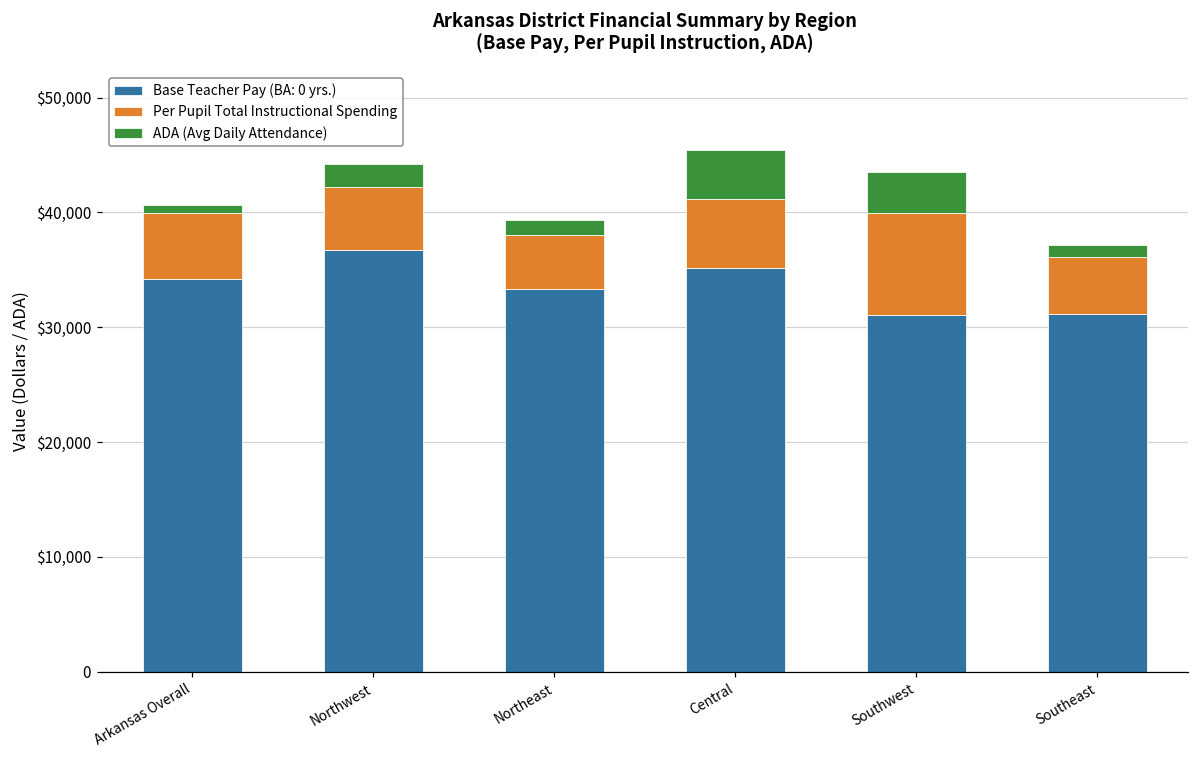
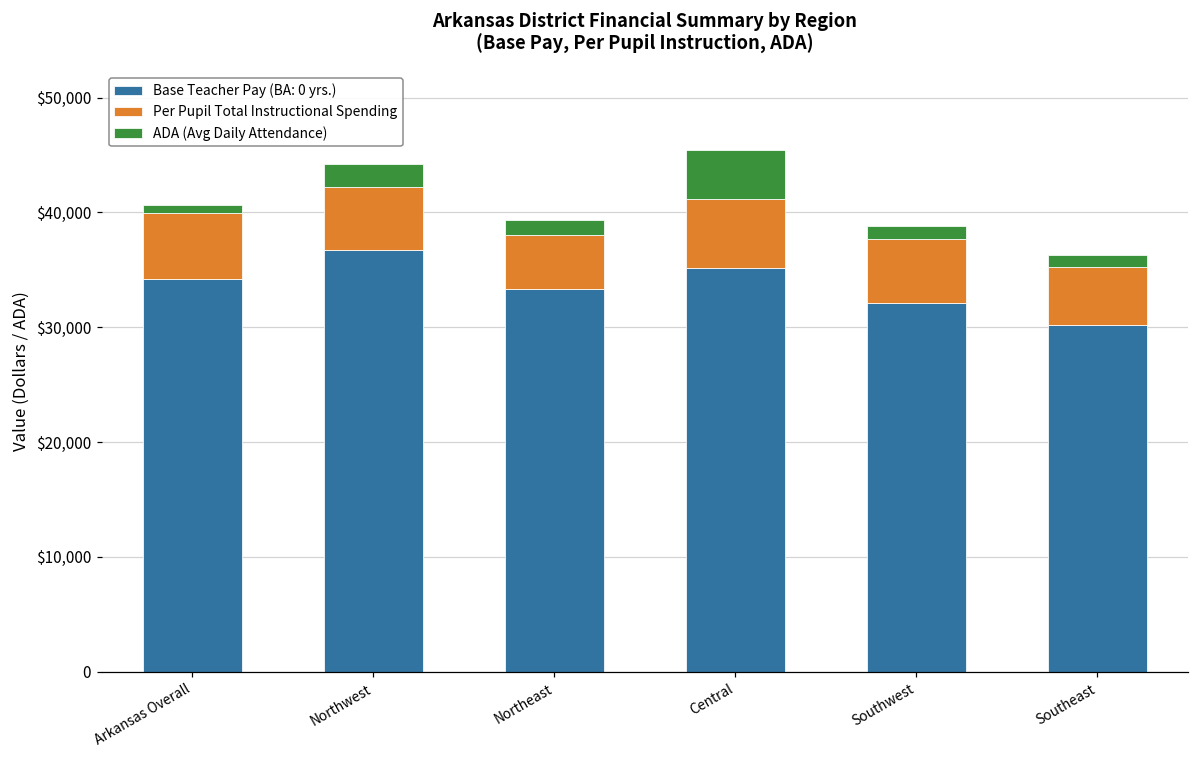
Base Teacher Pay (BA: 0 yrs.), Southwest: $31,100 -> $32,100
Per Pupil Total Instructional Spending, Southwest: $8,900 -> $5,600
ADA (Avg Daily Attendance), Southwest: $3,600 -> $1,100
Base Teacher Pay (BA: 0 yrs.), Southeast: $31,100 -> $30,200
